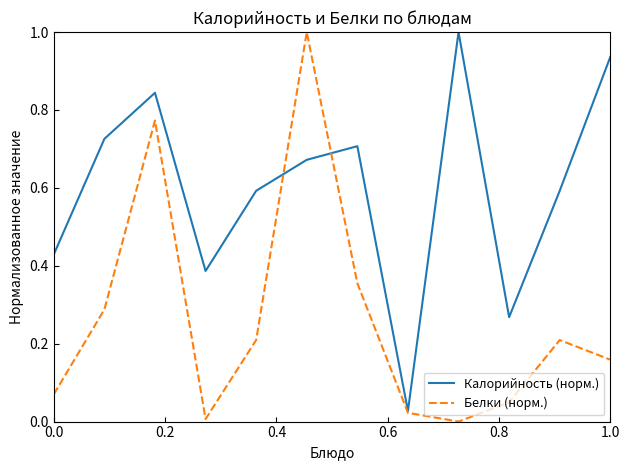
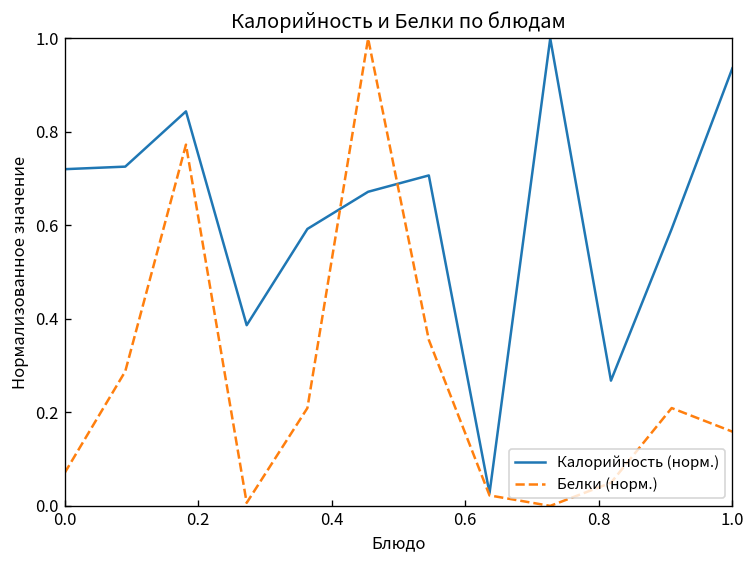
Калорийность (норм.), 0.0: 0.43 -> 0.72
